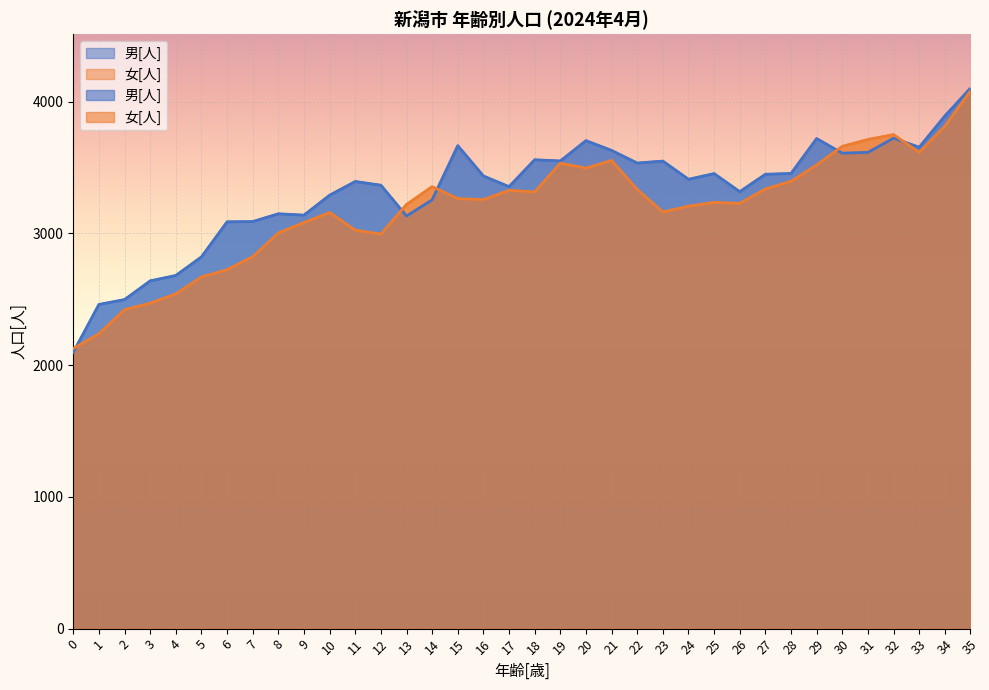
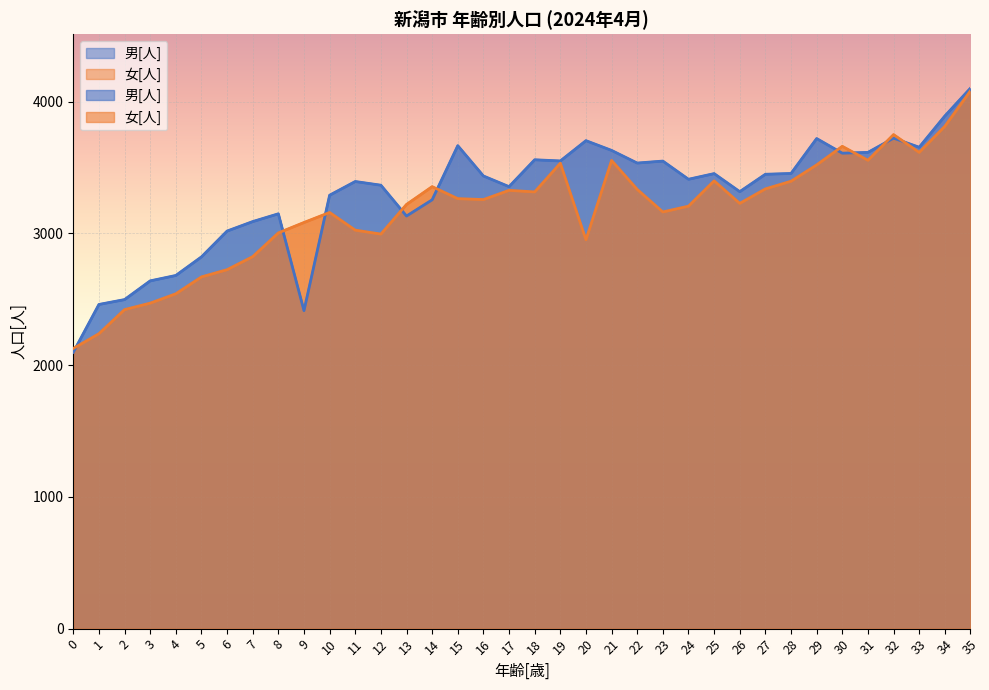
男[人], 6: 3090 -> 3020
男[人], 9: 3140 -> 2410
女[人], 20: 3500 -> 2950
女[人], 25: 3240 -> 3400
女[人], 31: 3710 -> 3550
